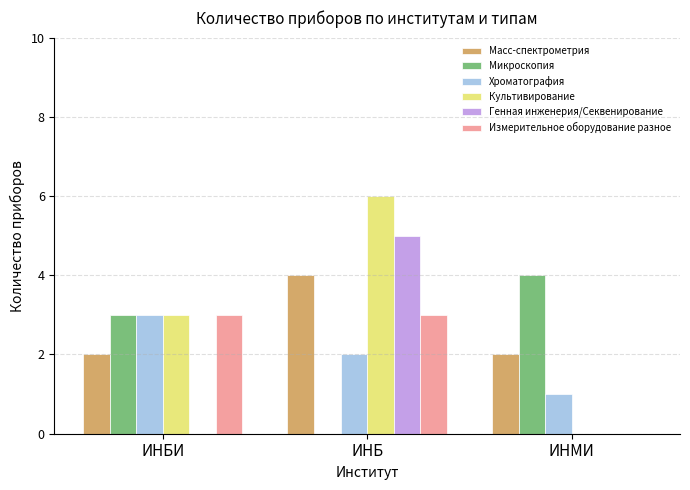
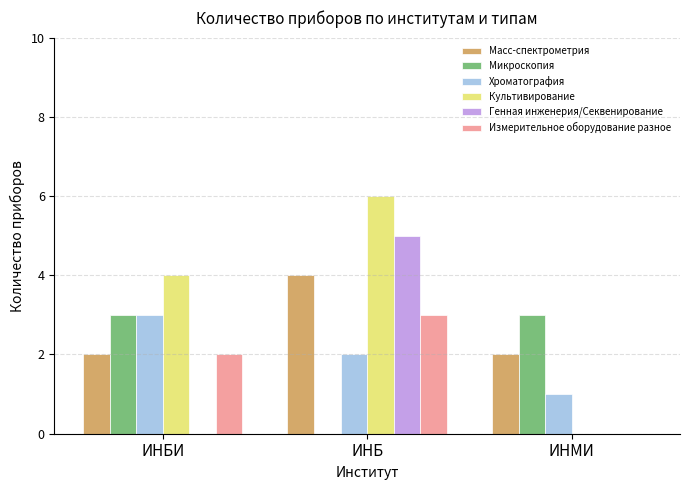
Культивирование, ИНБИ: 3 -> 4
Измерительное оборудование разное, ИНБИ: 3 -> 2
Микроскопия, ИНМИ: 4 -> 3
